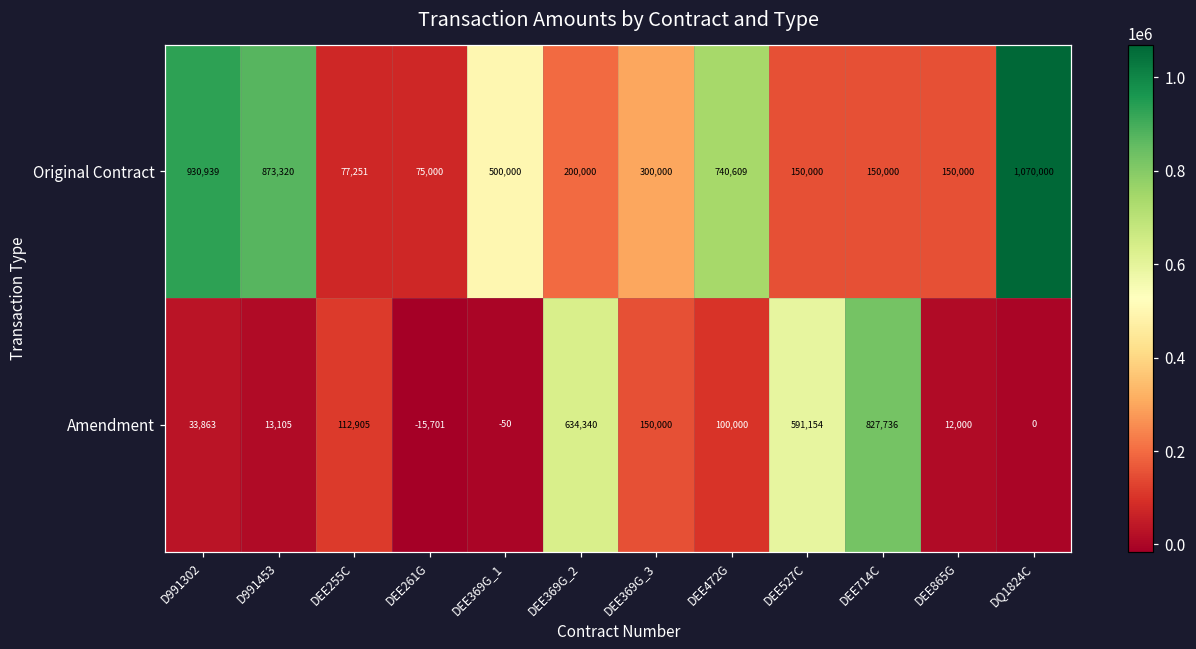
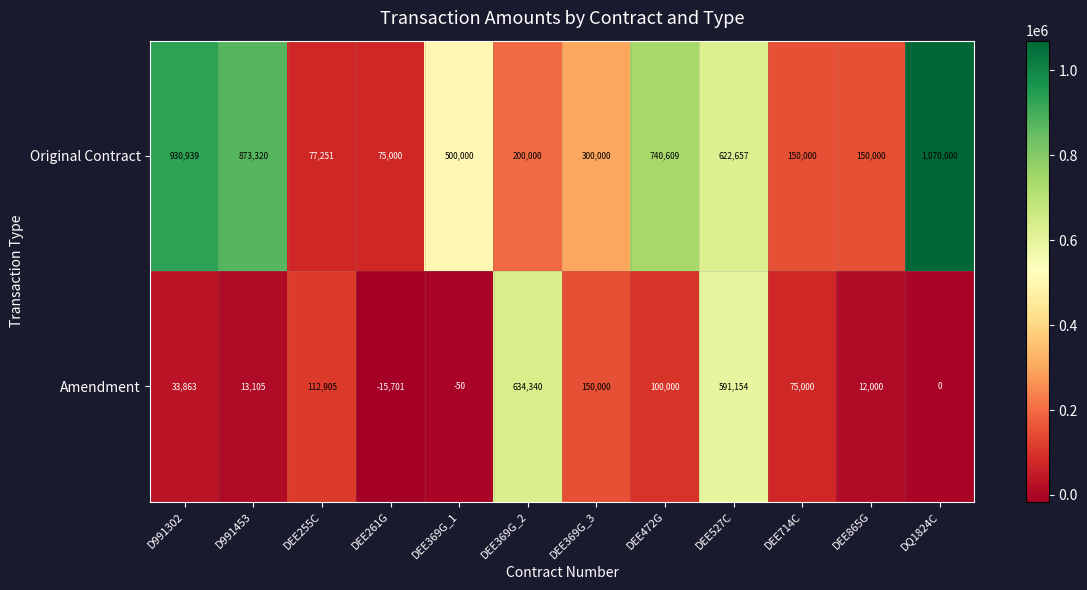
Original Contract, DEE527C: 150,000 -> 622,657
Amendment, DEE714C: 827,736 -> 75,000
